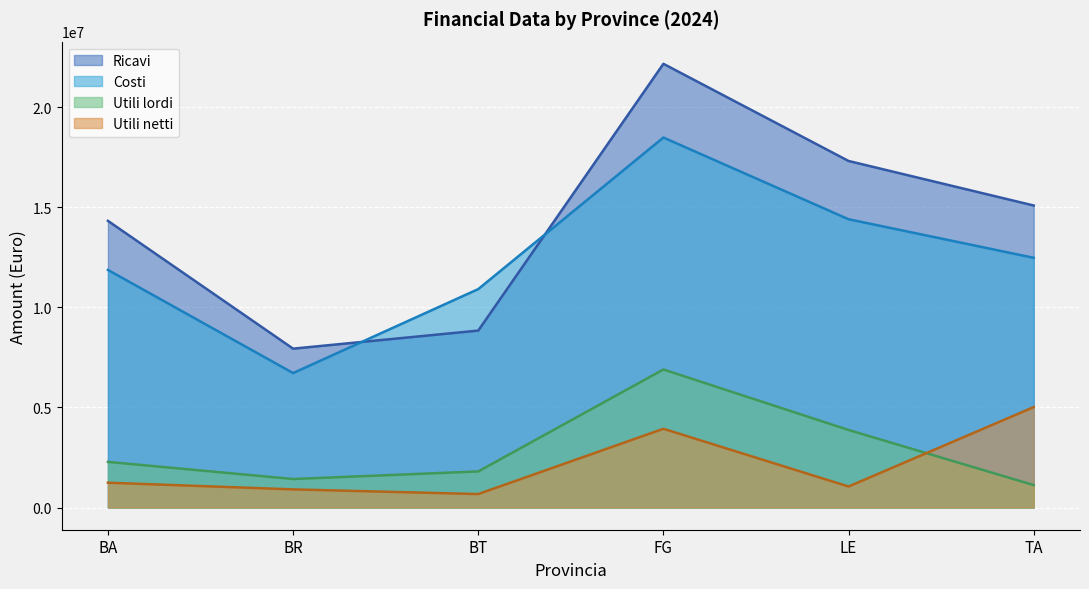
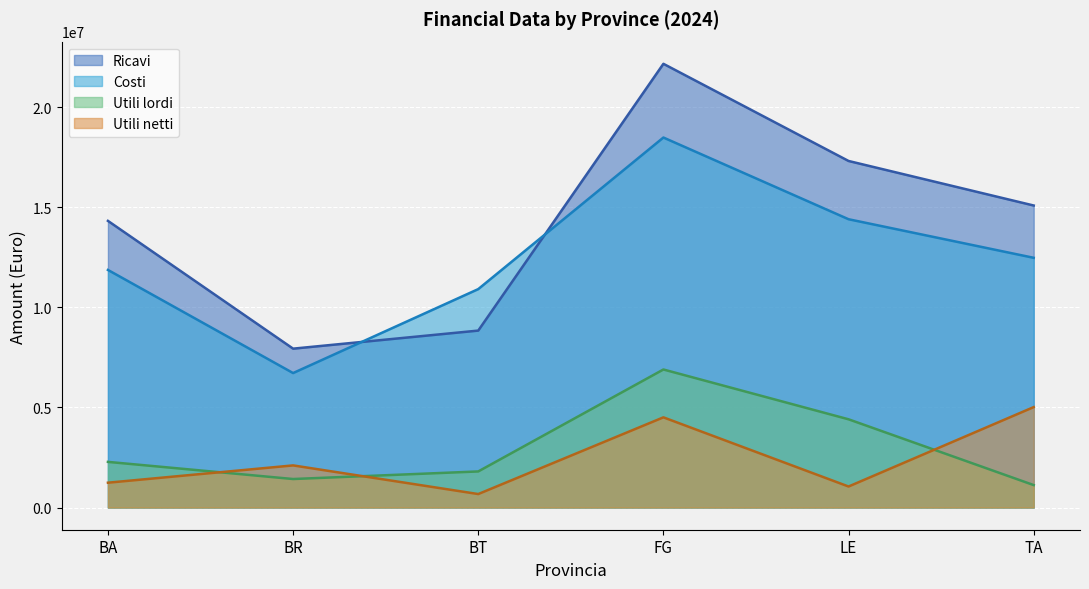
Utili netti, BR: 900000 -> 2100000
Utili netti, FG: 3900000 -> 4500000
Utili lordi, LE: 3900000 -> 4400000
